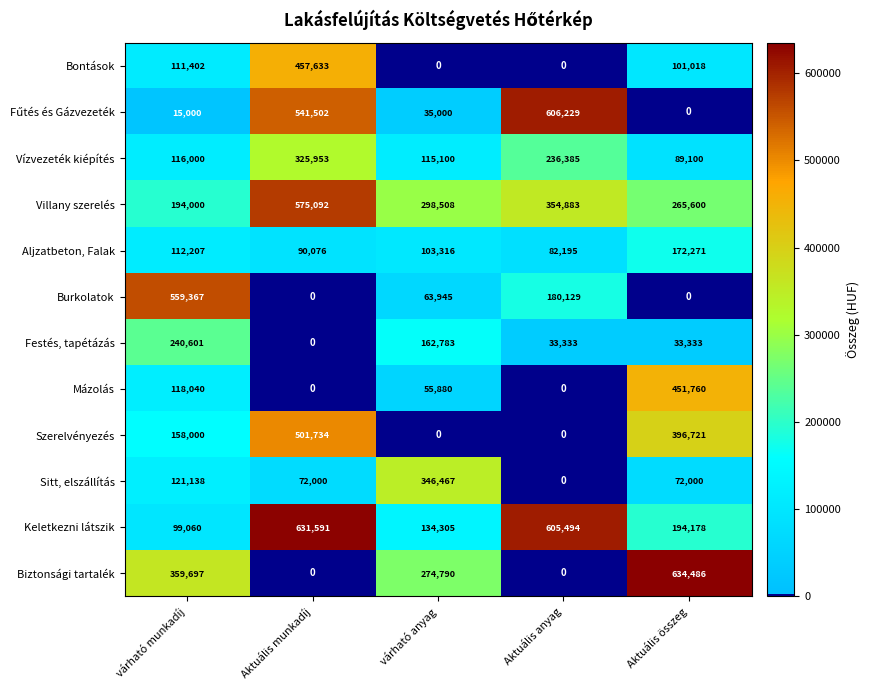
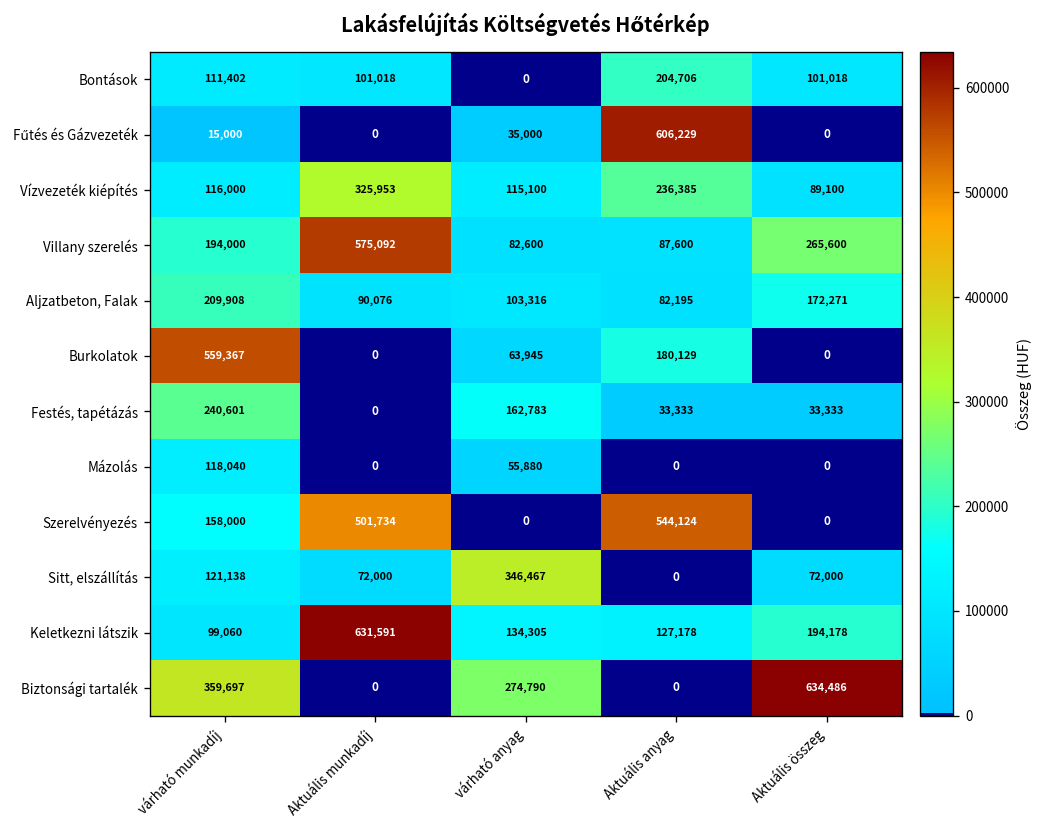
Bontások, Aktuális munkadíj: 457,633 -> 101,018
Bontások, Aktuális anyag: 0 -> 204,706
Fűtés és Gázvezeték, Aktuális munkadíj: 541,502 -> 0
Villany szerelés, várható anyag: 298,508 -> 82,600
Villany szerelés, Aktuális anyag: 354,883 -> 87,600
Aljzatbeton, Falak, várható munkadíj: 112,207 -> 209,908
Mázolás, Aktuális összeg: 451,760 -> 0
Szerelvényezés, Aktuális anyag: 0 -> 544,124
Szerelvényezés, Aktuális összeg: 396,721 -> 0
Keletkezni látszik, Aktuális anyag: 605,494 -> 127,178
